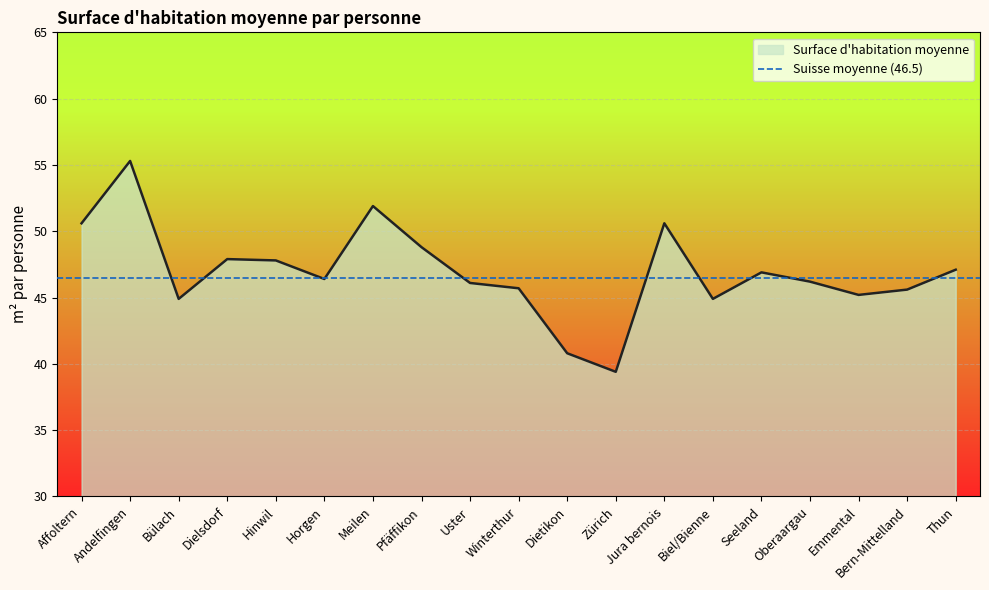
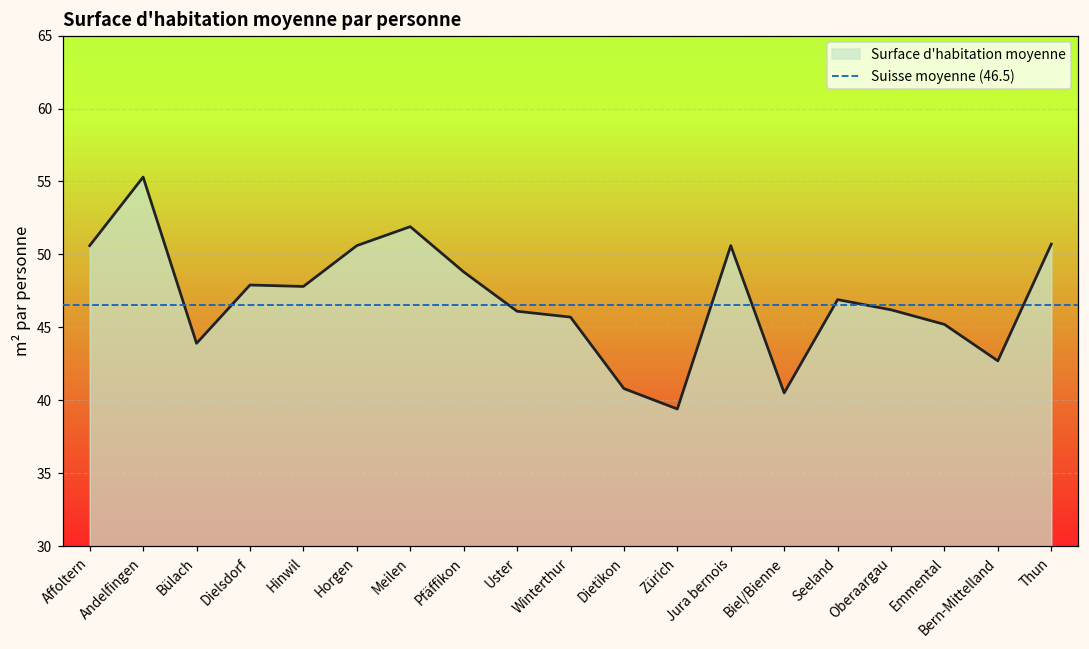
Bülach: 44.9 -> 43.9
Horgen: 46.4 -> 50.6
Biel/Bienne: 44.9 -> 40.5
Bern-Mittelland: 45.6 -> 42.7
Thun: 47.1 -> 50.7
